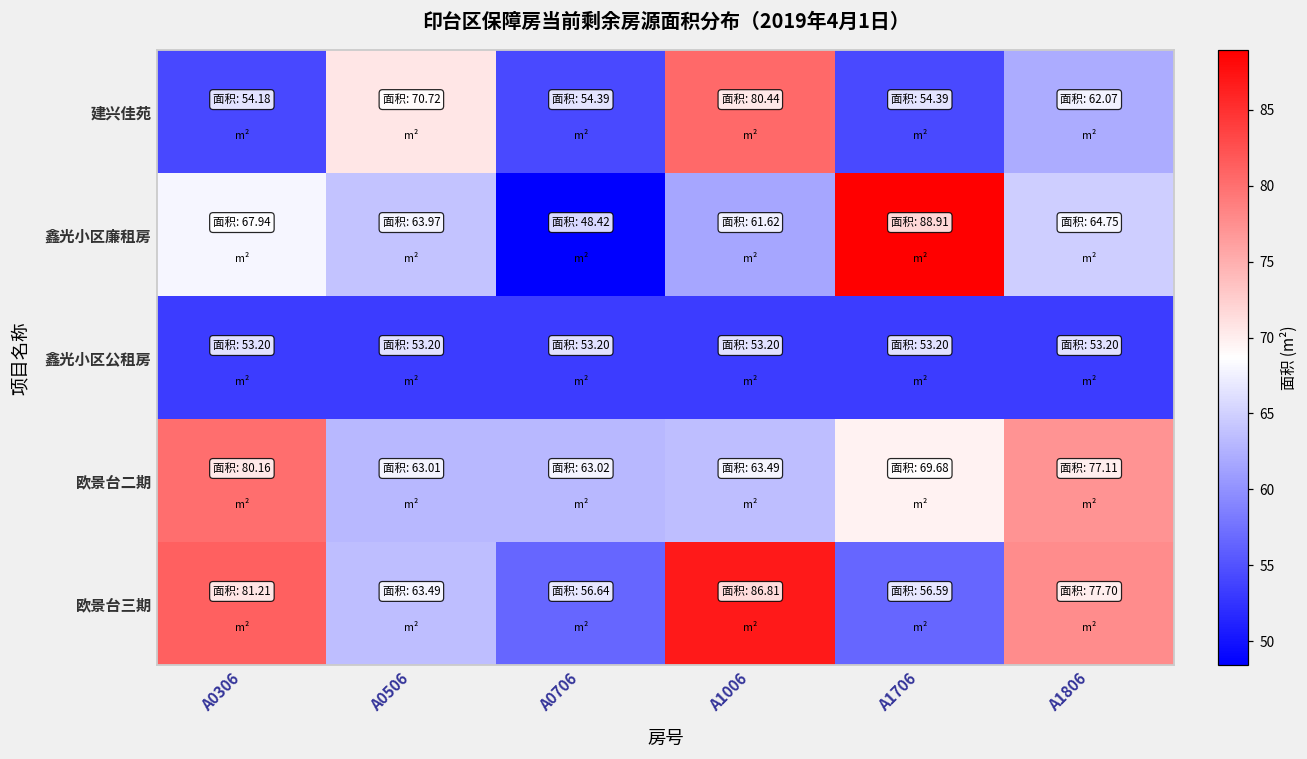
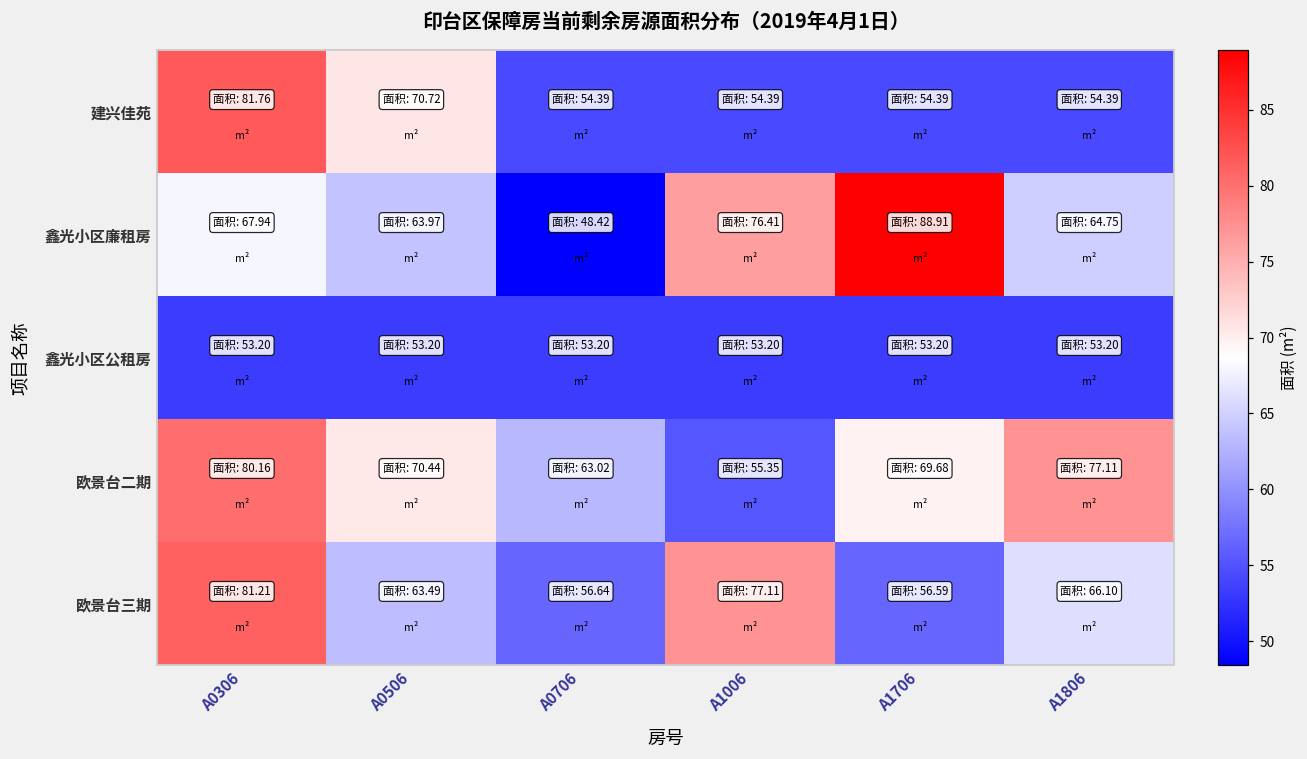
建兴佳苑, A0306: 54.18 -> 81.76
建兴佳苑, A1006: 80.44 -> 54.39
建兴佳苑, A1806: 62.07 -> 54.39
鑫光小区廉租房, A1006: 61.62 -> 76.41
欧景台二期, A0506: 63.01 -> 70.44
欧景台二期, A1006: 63.49 -> 55.35
欧景台三期, A1006: 86.81 -> 77.11
欧景台三期, A1806: 77.70 -> 66.10
